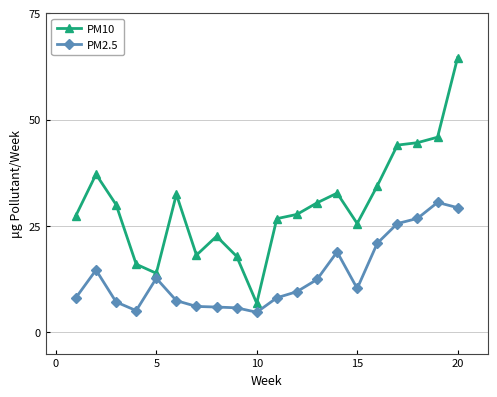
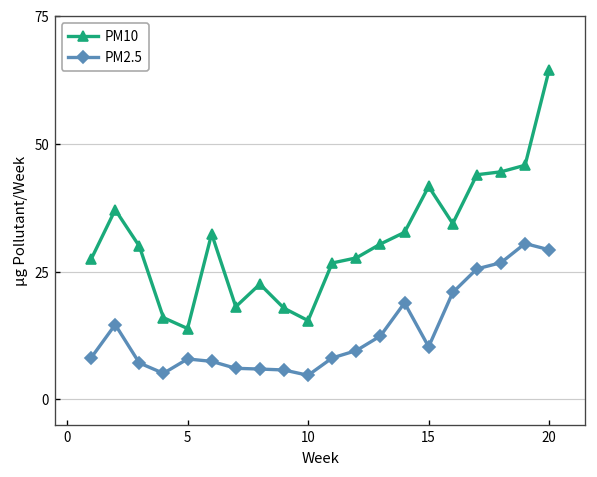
PM2.5, 5: 13 -> 8
PM10, 10: 7 -> 15
PM10, 15: 26 -> 42
